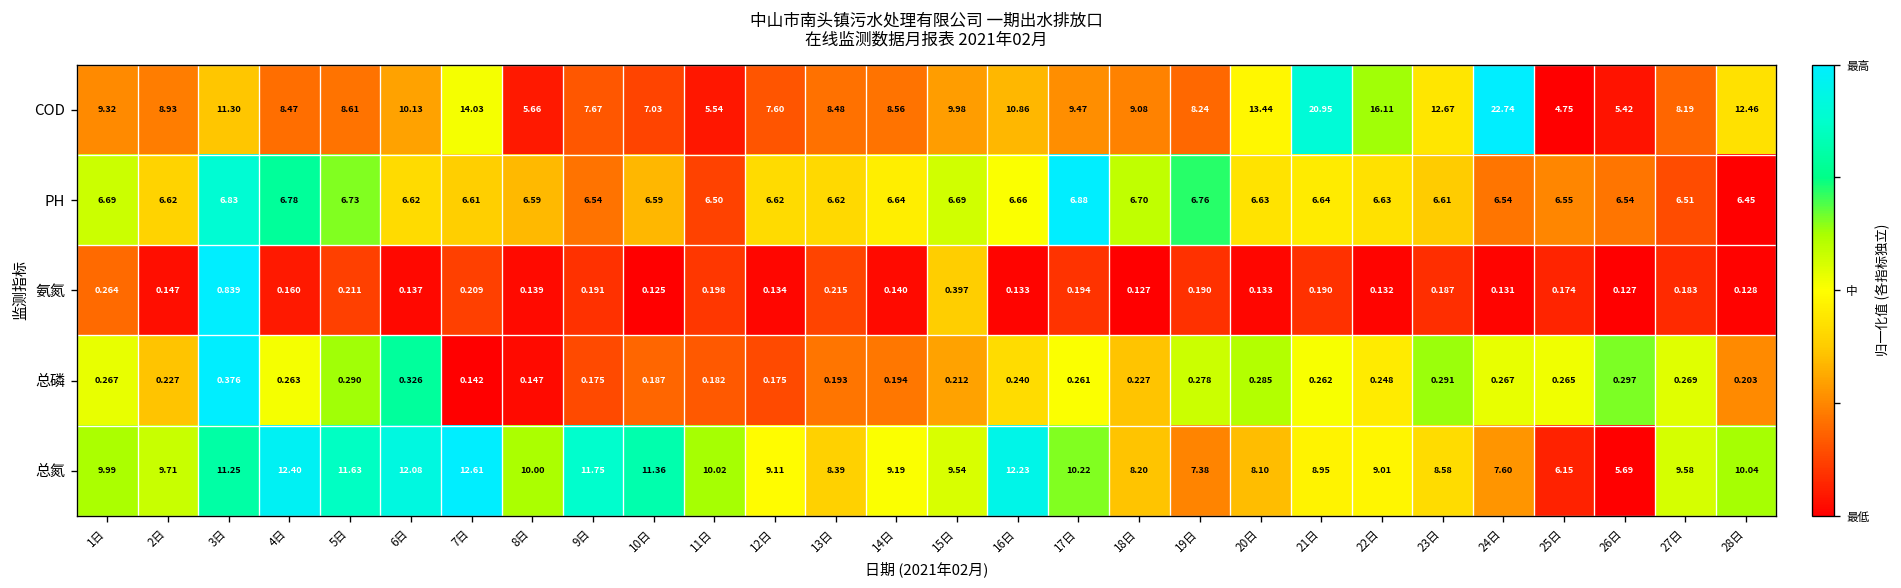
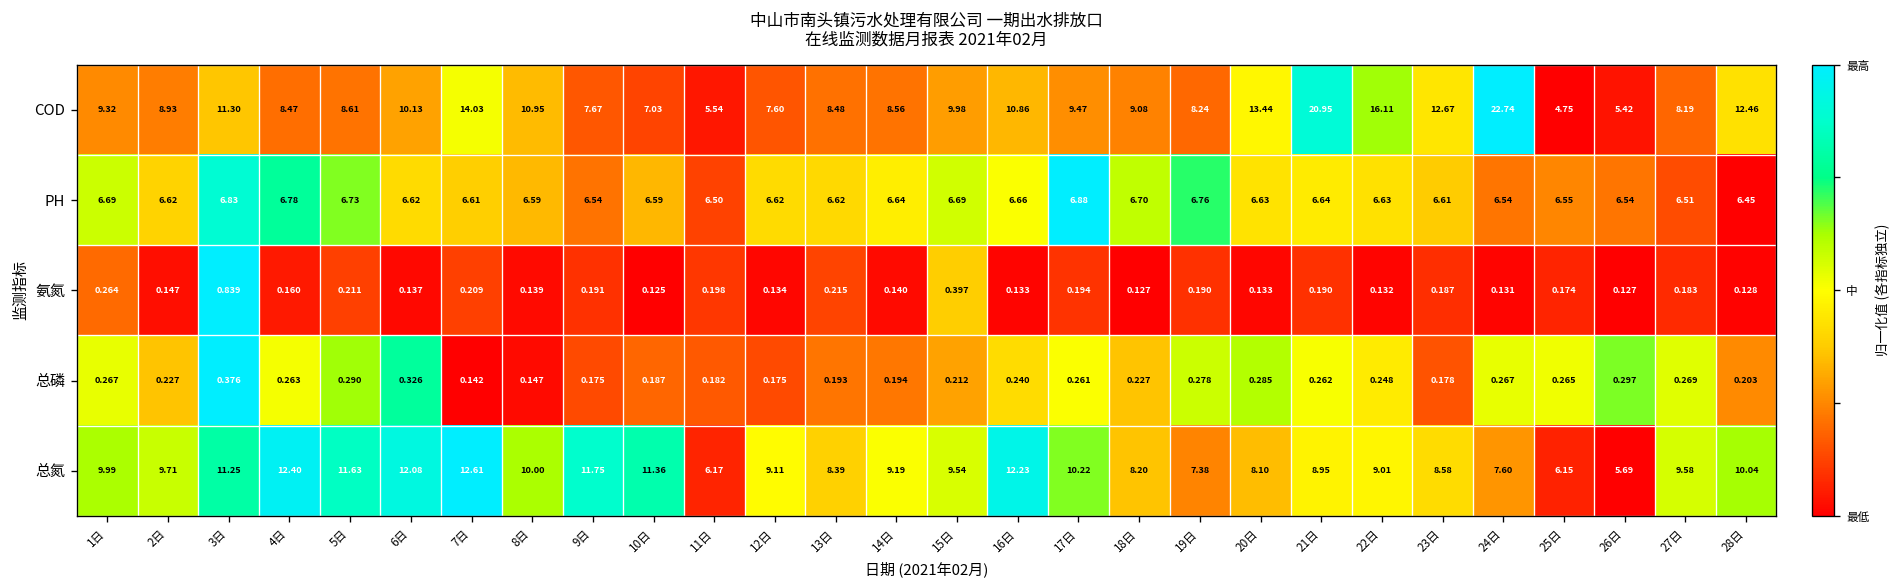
COD, 8日: 5.66 -> 10.95
总磷, 23日: 0.291 -> 0.178
总氮, 11日: 10.02 -> 6.17
